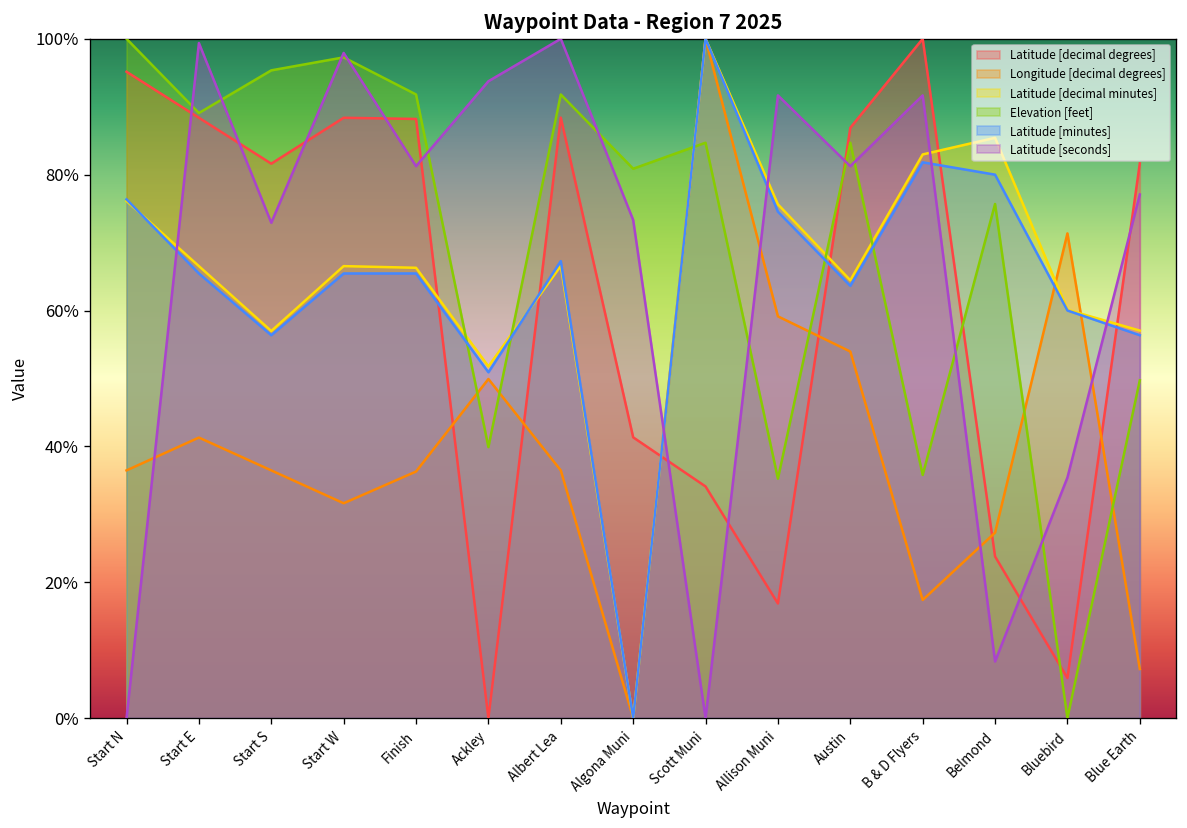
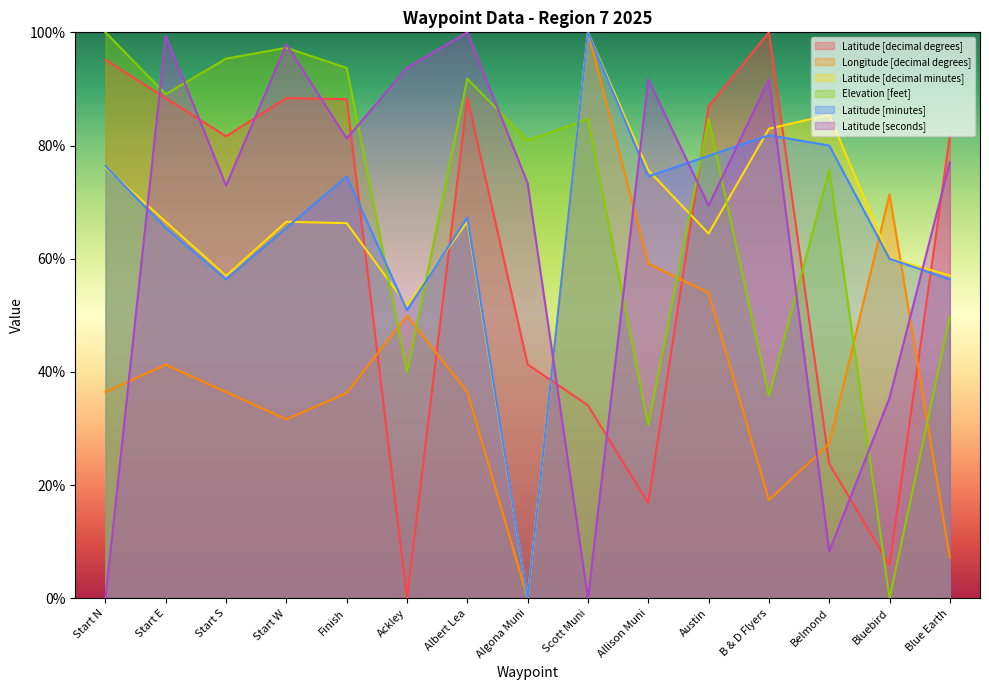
Elevation [feet], Finish: 92% -> 94%
Latitude [minutes], Finish: 65% -> 75%
Elevation [feet], Allison Muni: 35% -> 31%
Latitude [minutes], Austin: 64% -> 78%
Latitude [seconds], Austin: 81% -> 69%
